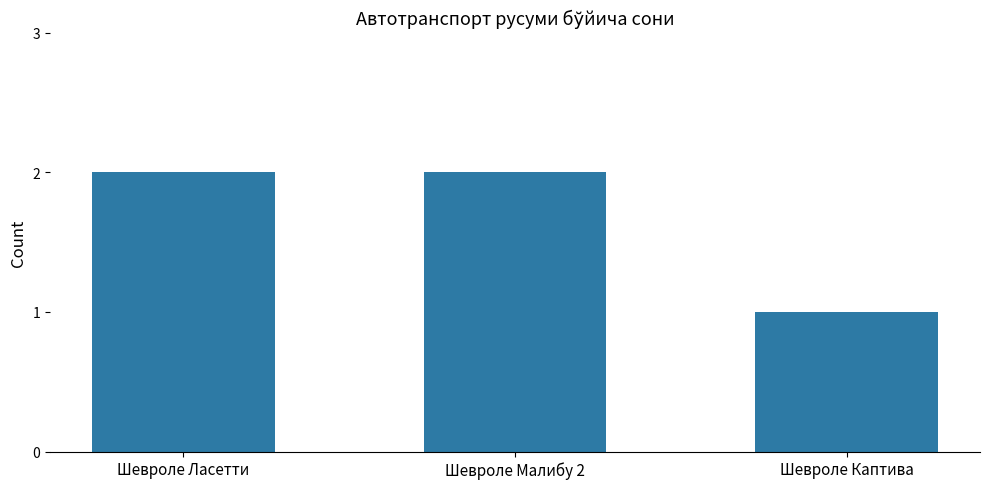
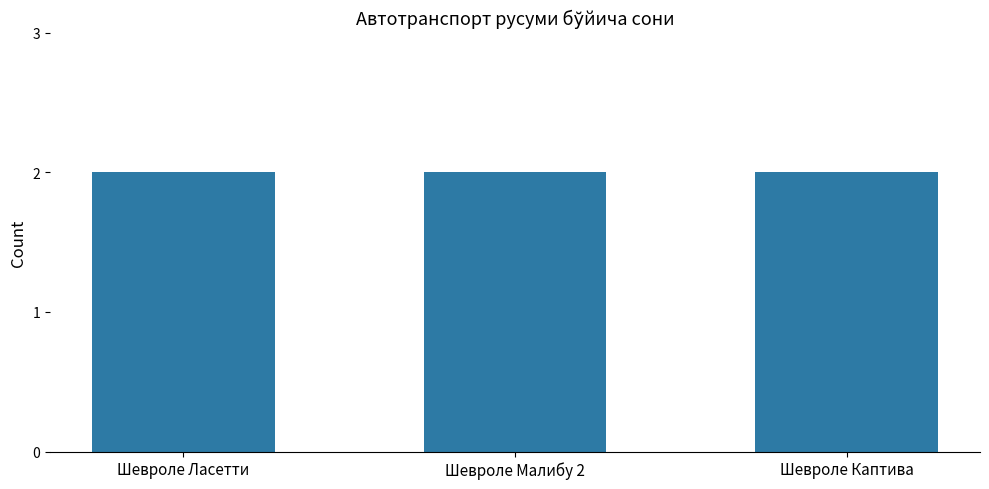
Шевроле Каптива: 1 -> 2
